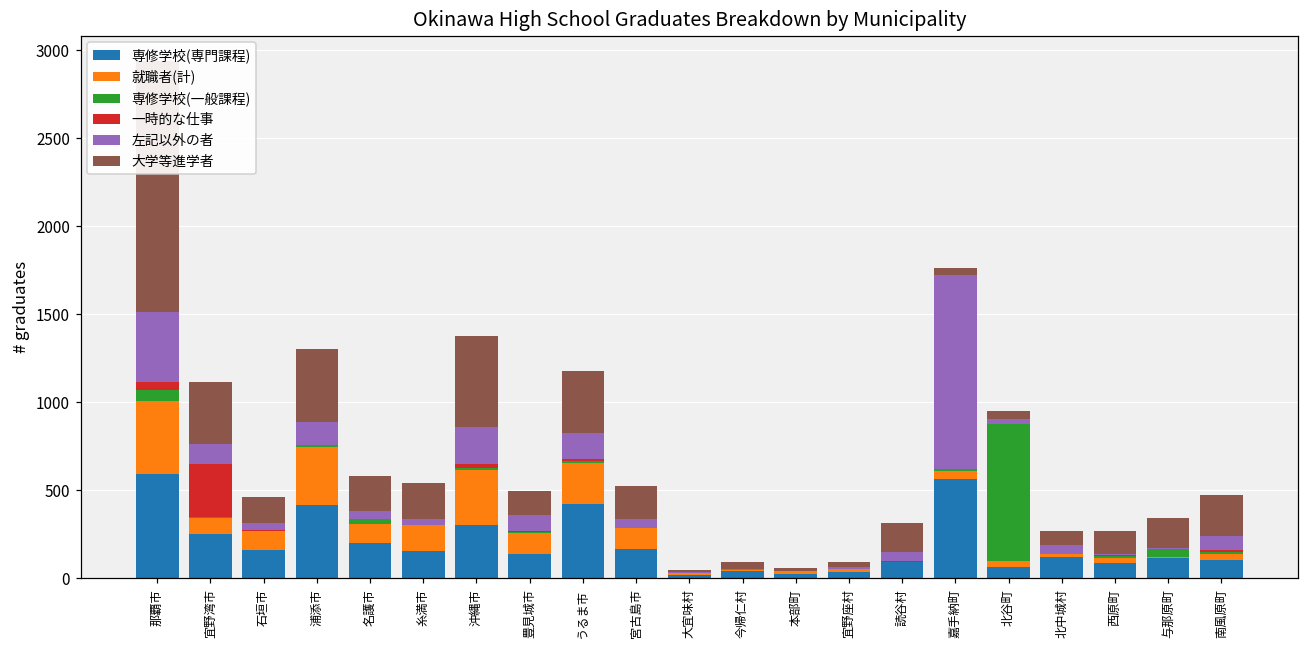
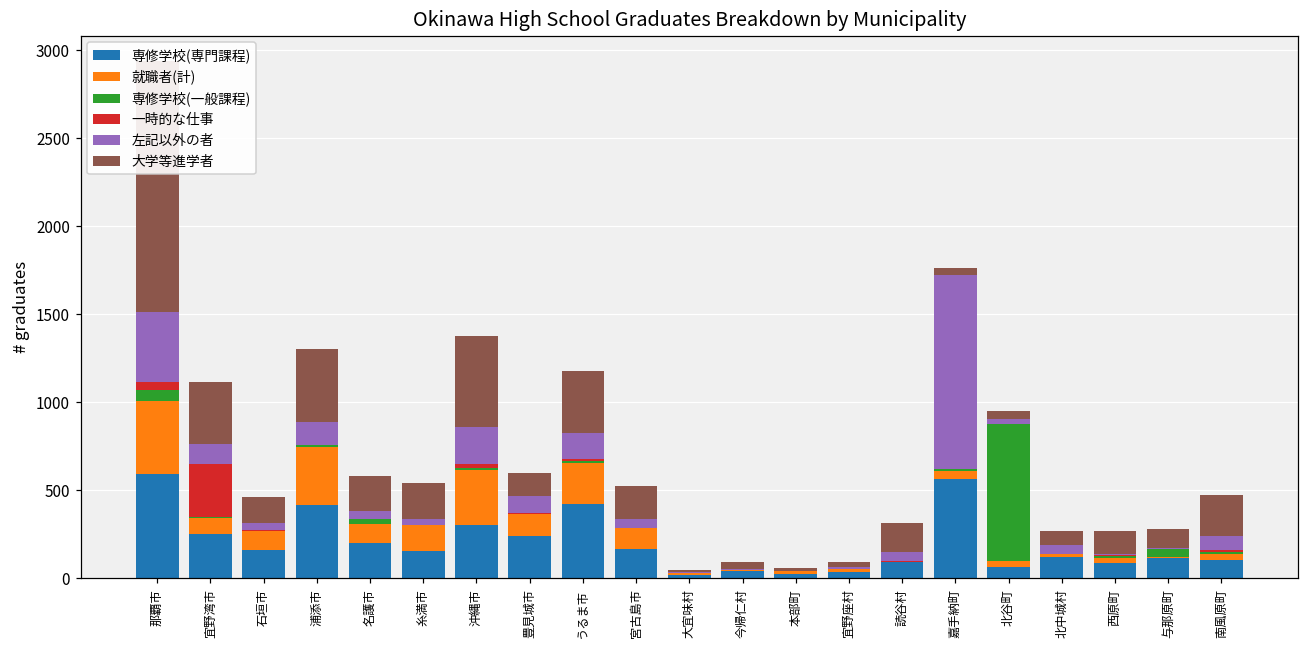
専修学校(専門課程), 豊見城市: 140 -> 240
大学等進学者, 与那原町: 180 -> 110
